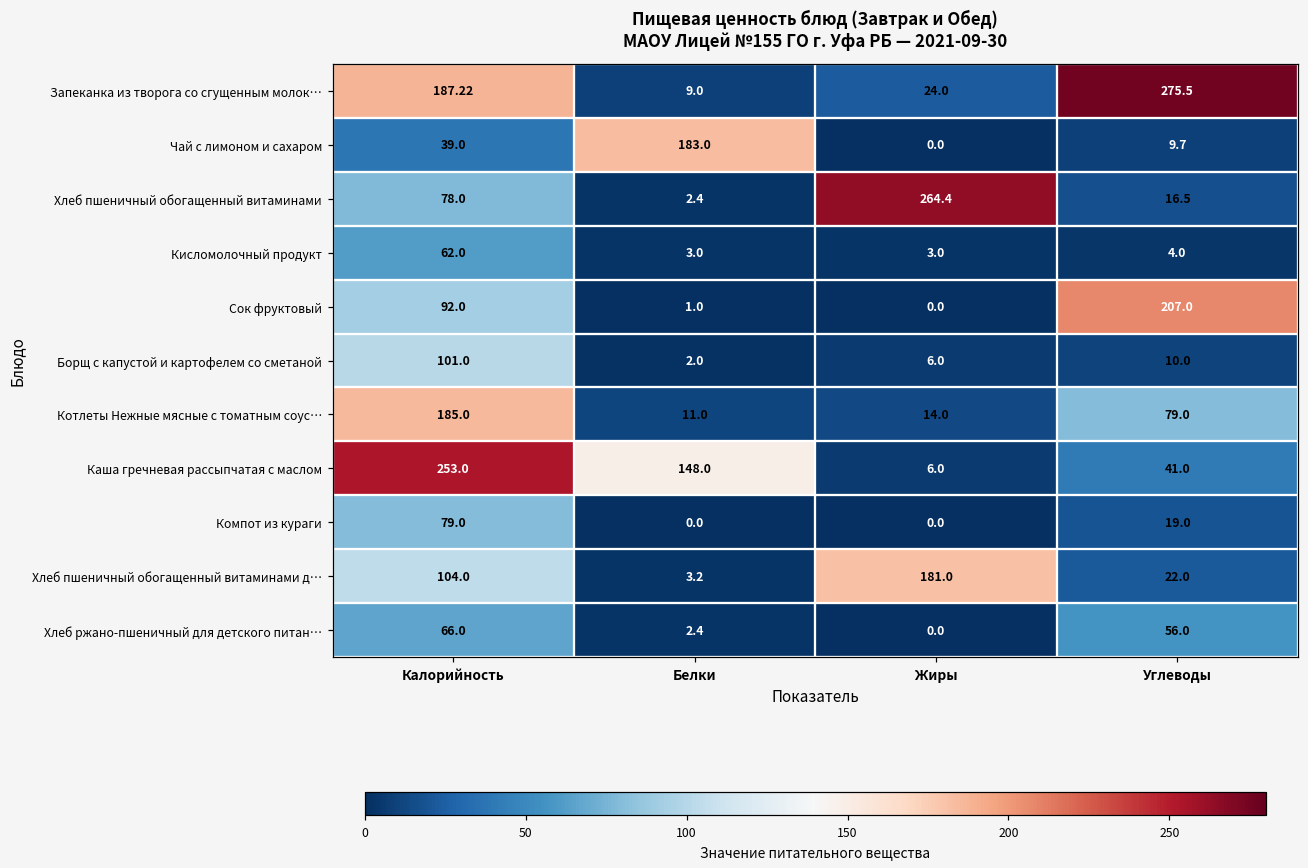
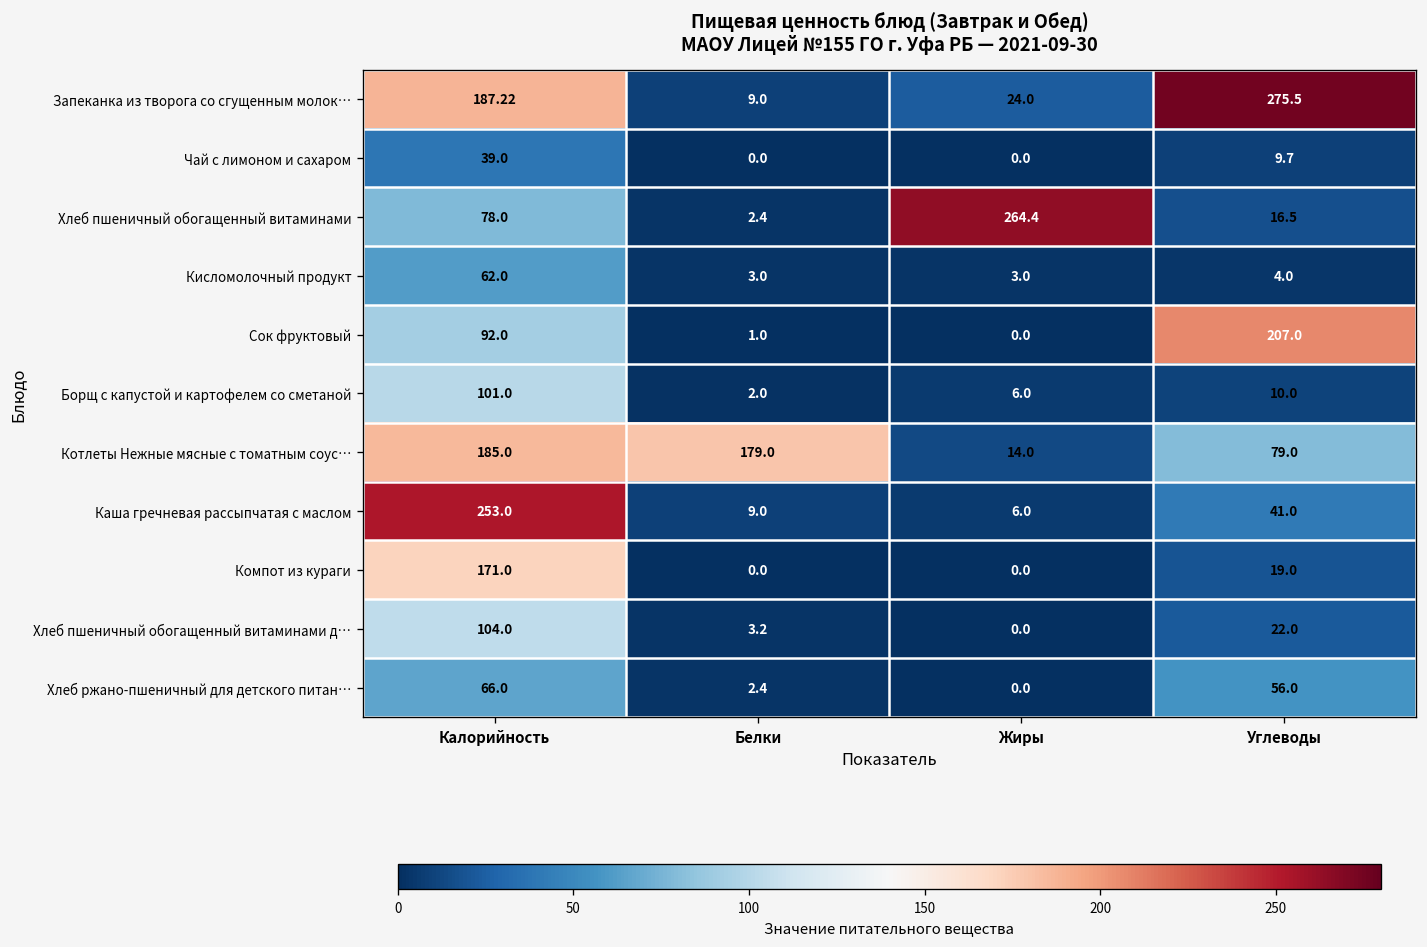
Чай с лимоном и сахаром, Белки: 183.0 -> 0.0
Котлеты Нежные мясные с томатным соус…, Белки: 11.0 -> 179.0
Каша гречневая рассыпчатая с маслом, Белки: 148.0 -> 9.0
Компот из кураги, Калорийность: 79.0 -> 171.0
Хлеб пшеничный обогащенный витаминами д…, Жиры: 181.0 -> 0.0
